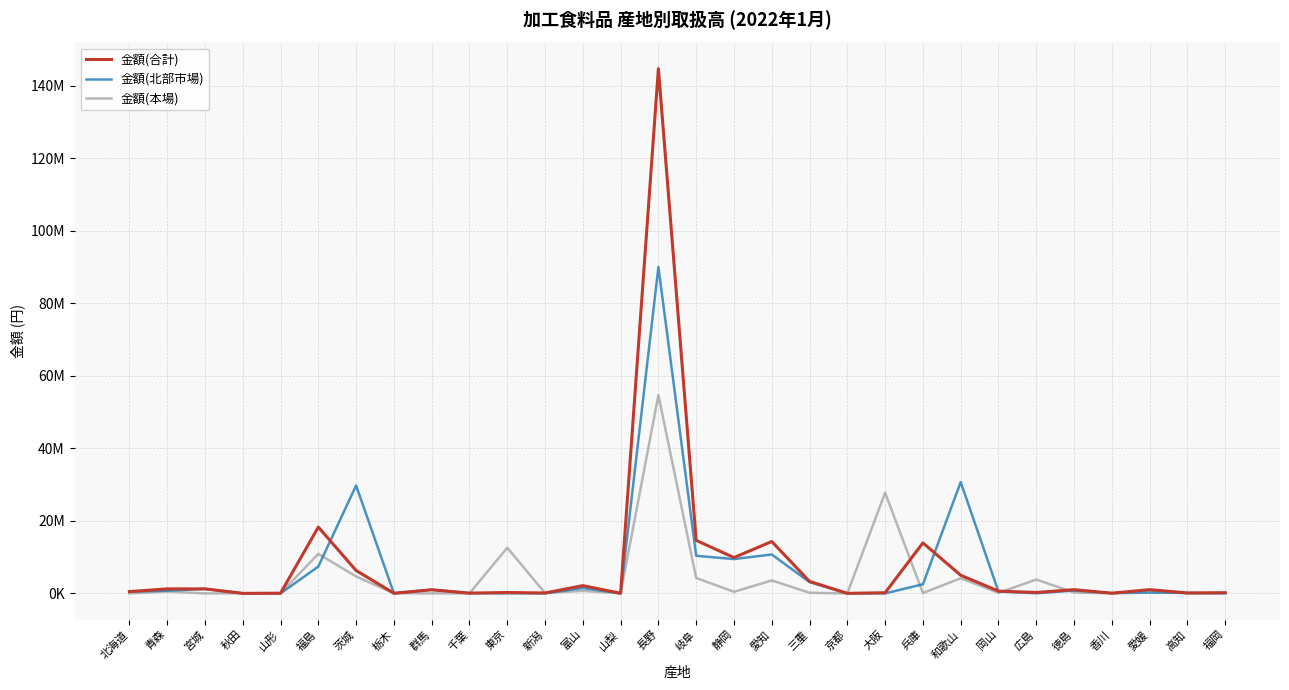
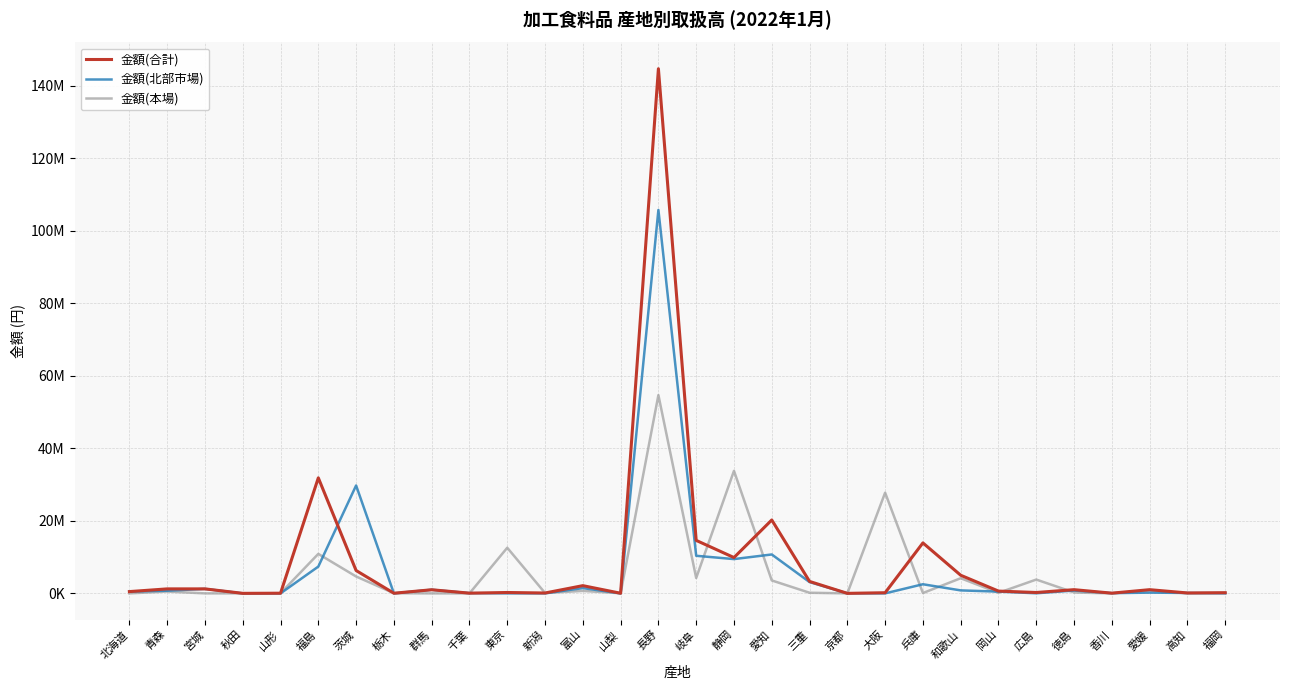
金額(合計), 福島: 18000000 -> 32000000
金額(北部市場), 長野: 90000000 -> 106000000
金額(本場), 静岡: 0 -> 34000000
金額(合計), 愛知: 14000000 -> 20000000
金額(北部市場), 和歌山: 31000000 -> 1000000
